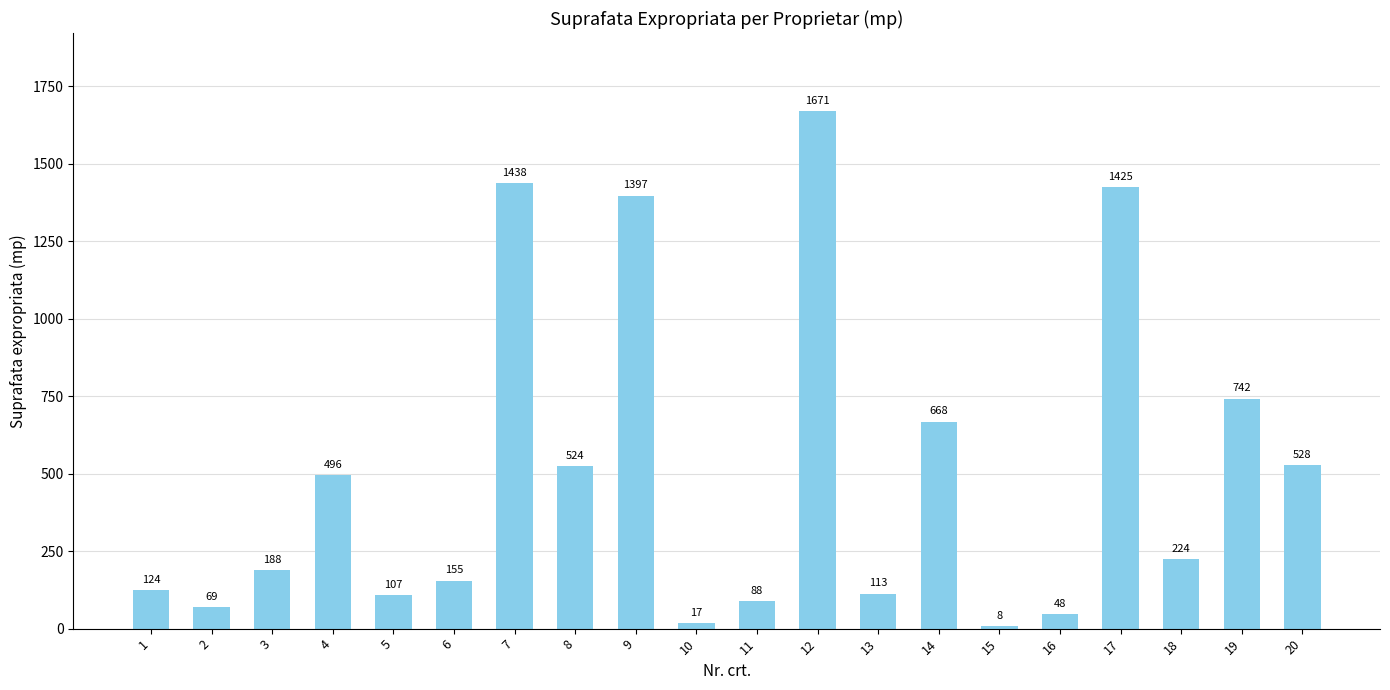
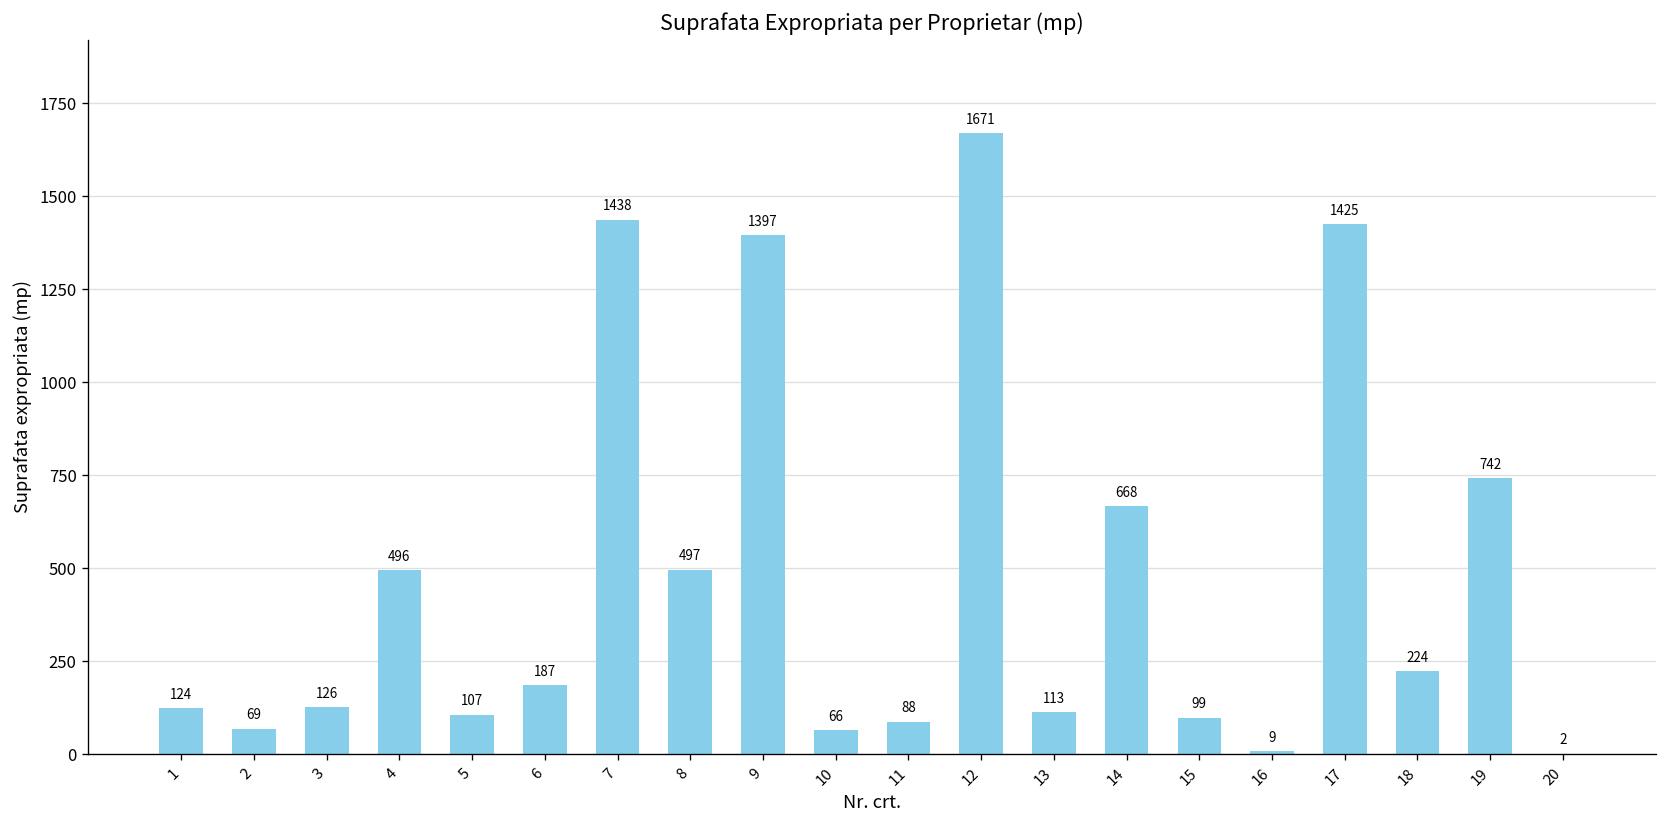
3: 188 -> 126
6: 155 -> 187
8: 524 -> 497
10: 17 -> 66
15: 8 -> 99
16: 48 -> 9
20: 528 -> 2
